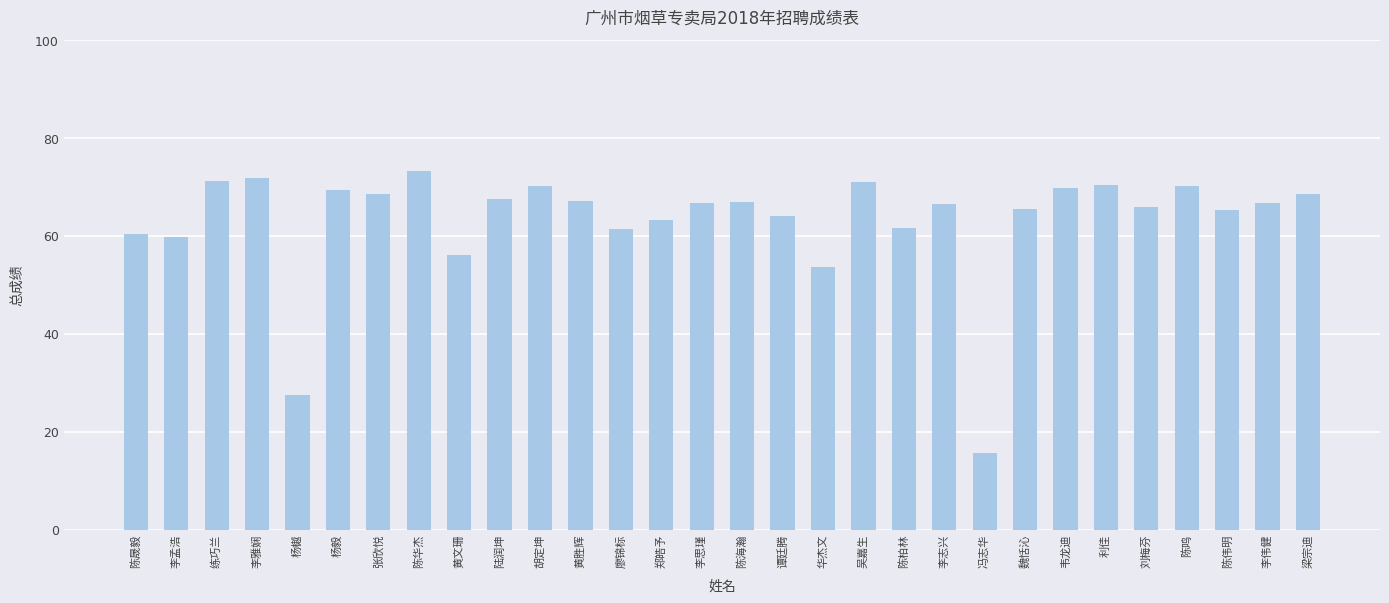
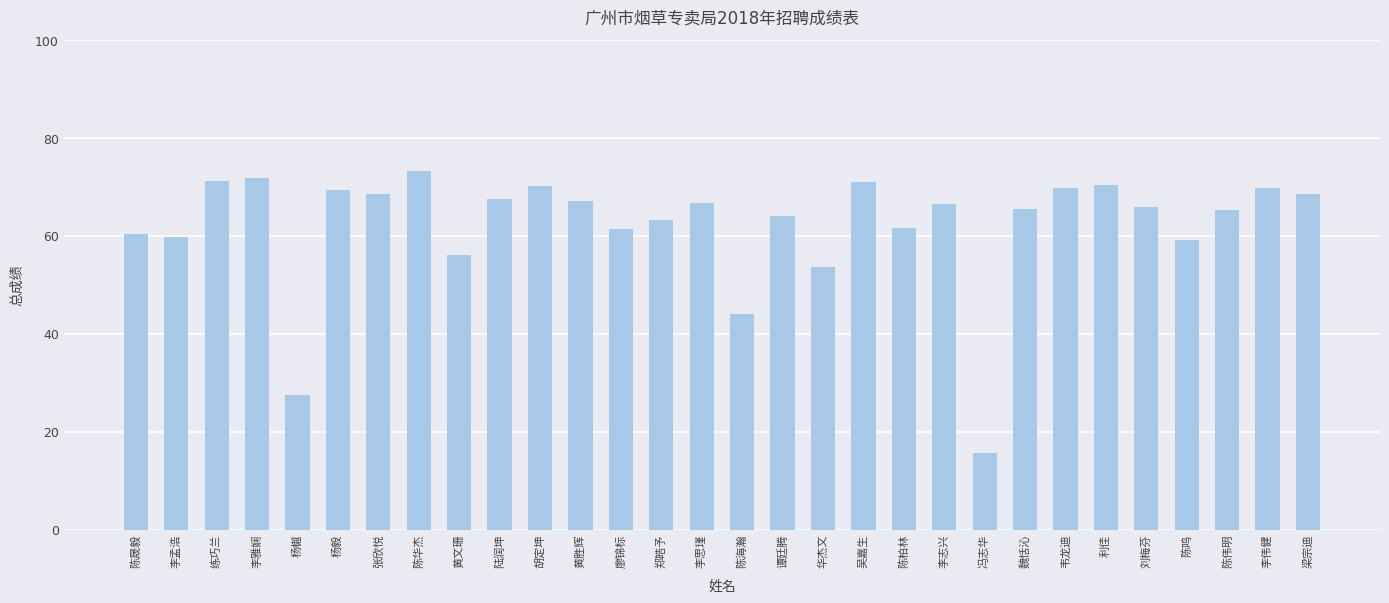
陈海瀚: 67 -> 44
陈鸣: 70 -> 59
李伟健: 67 -> 70
